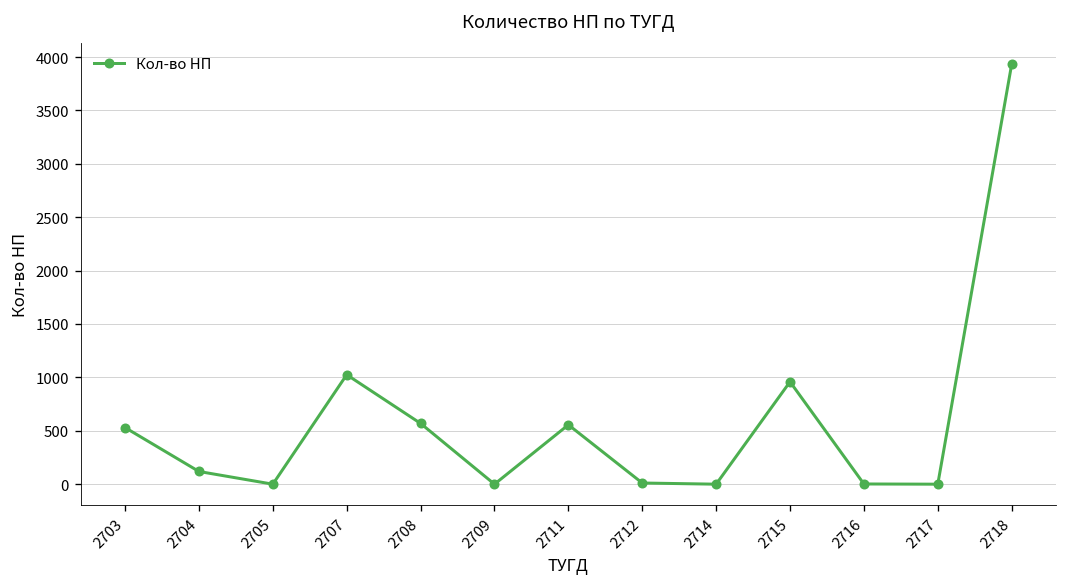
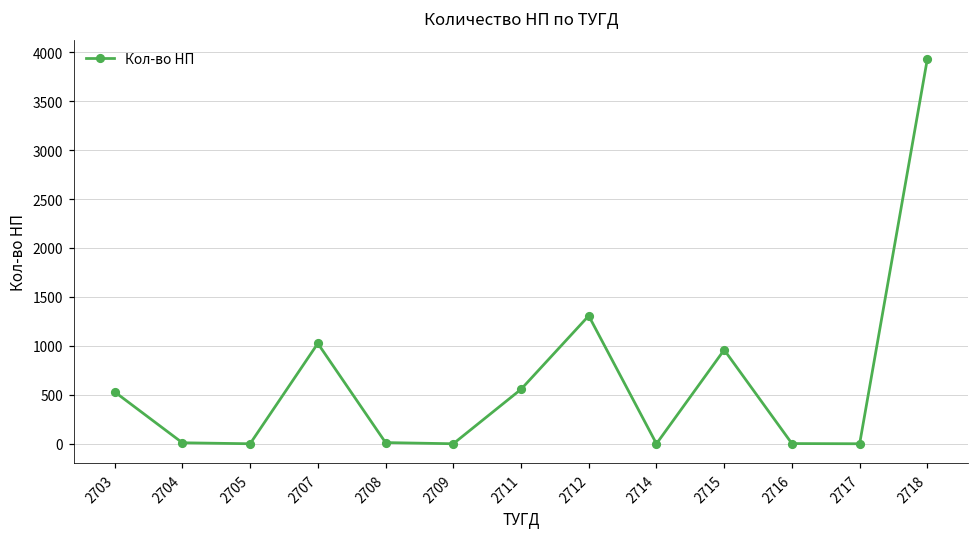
2704: 100 -> 0
2708: 600 -> 0
2712: 0 -> 1300
